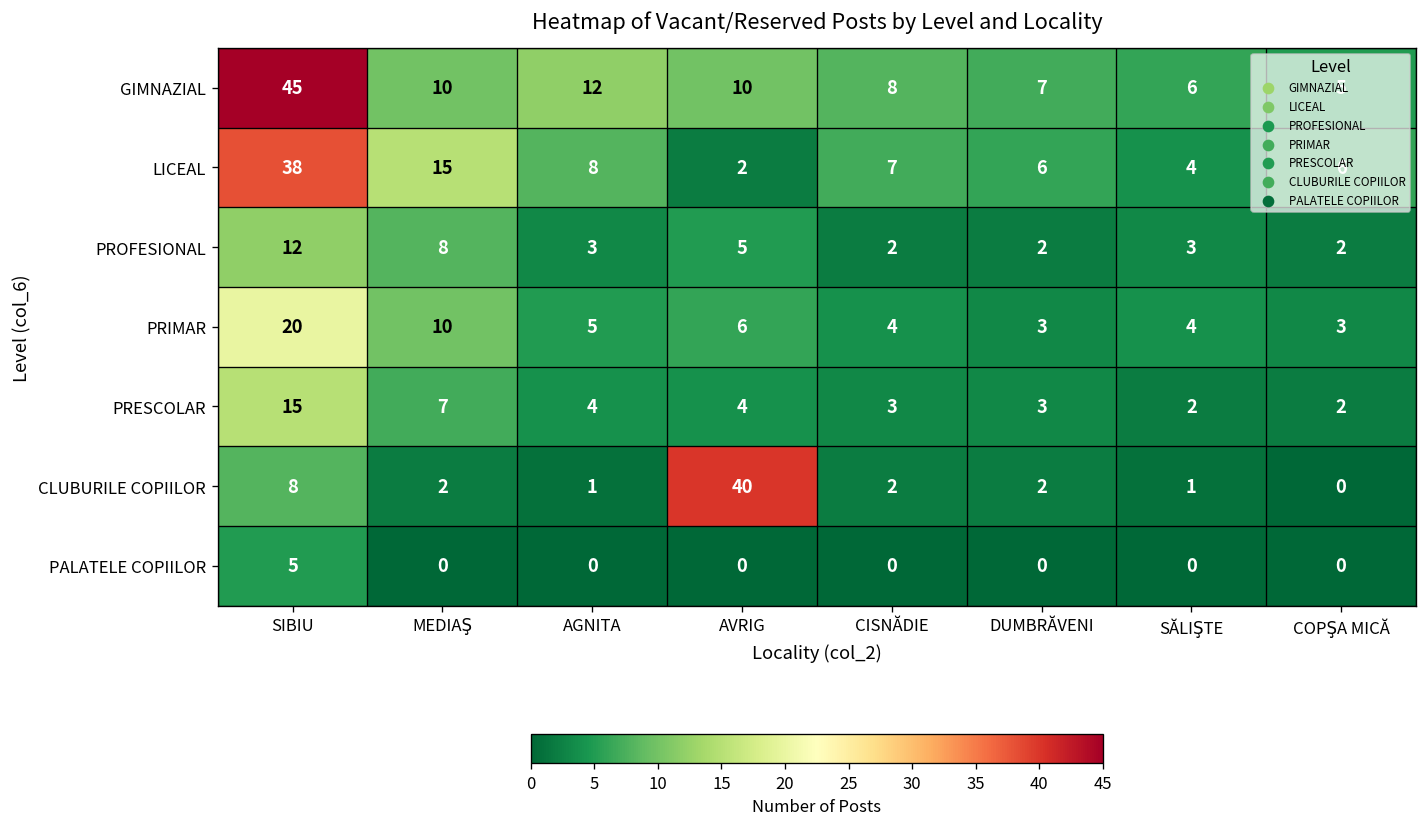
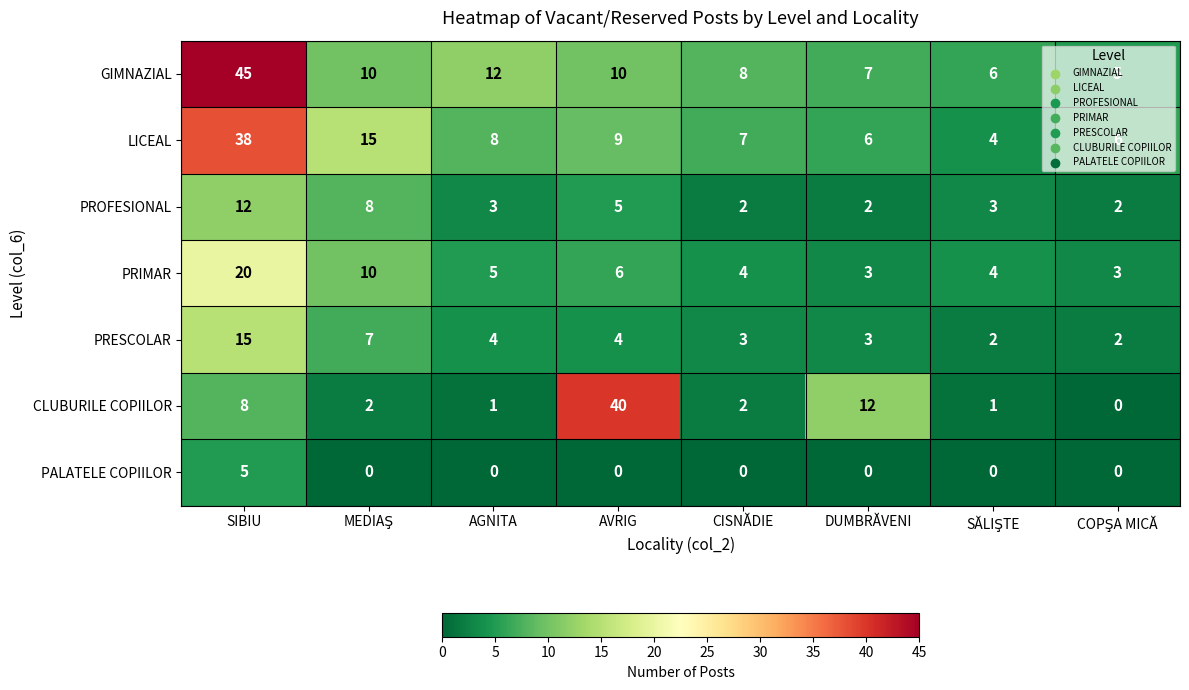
LICEAL, AVRIG: 2 -> 9
CLUBURILE COPIILOR, DUMBRĂVENI: 2 -> 12
